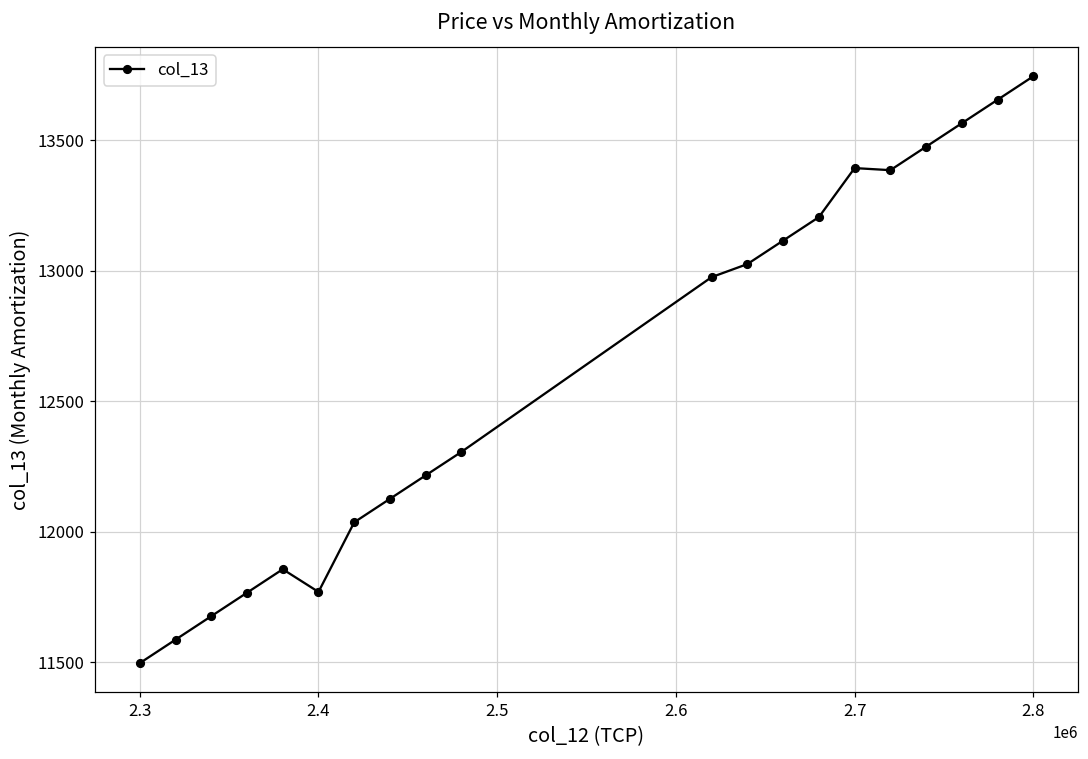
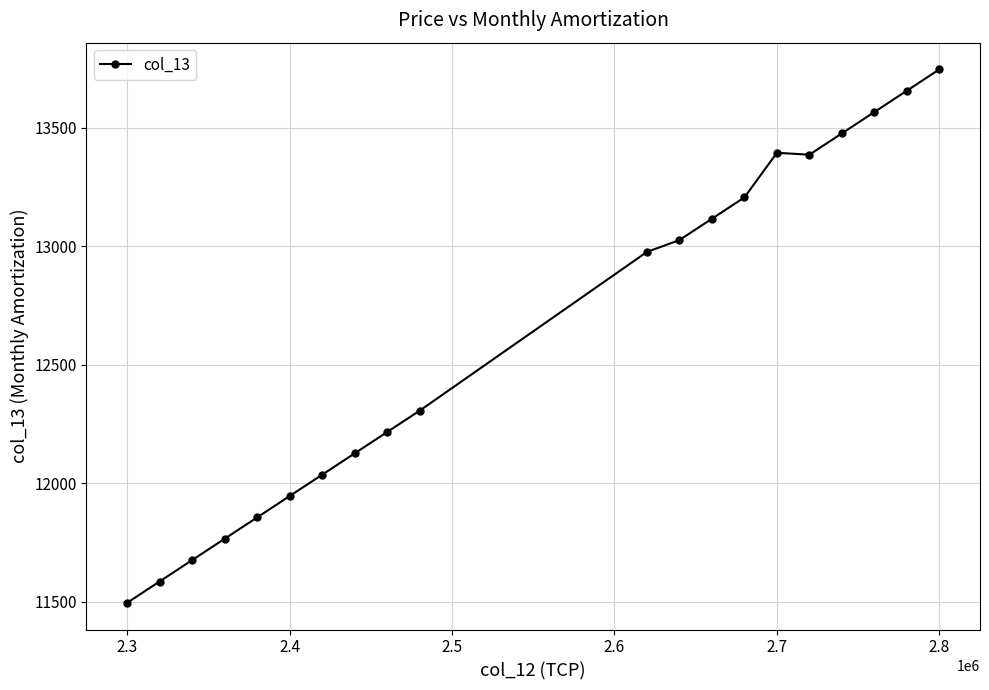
2.4: 11770 -> 11950
